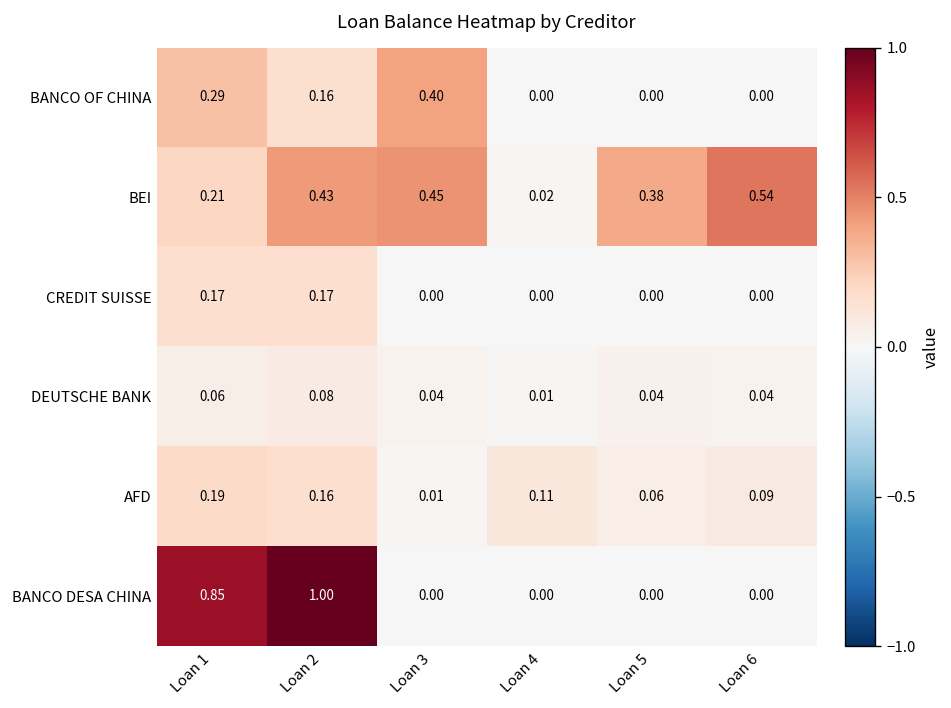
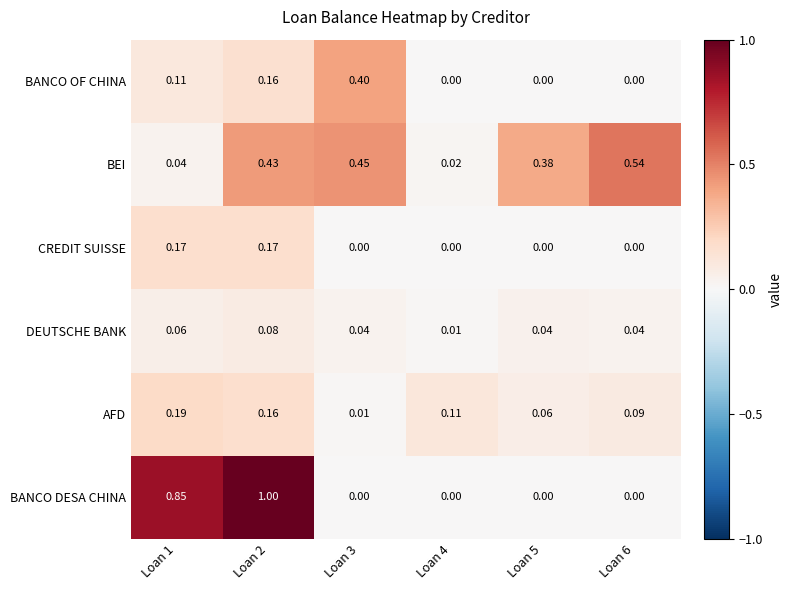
BANCO OF CHINA, Loan 1: 0.29 -> 0.11
BEI, Loan 1: 0.21 -> 0.04
